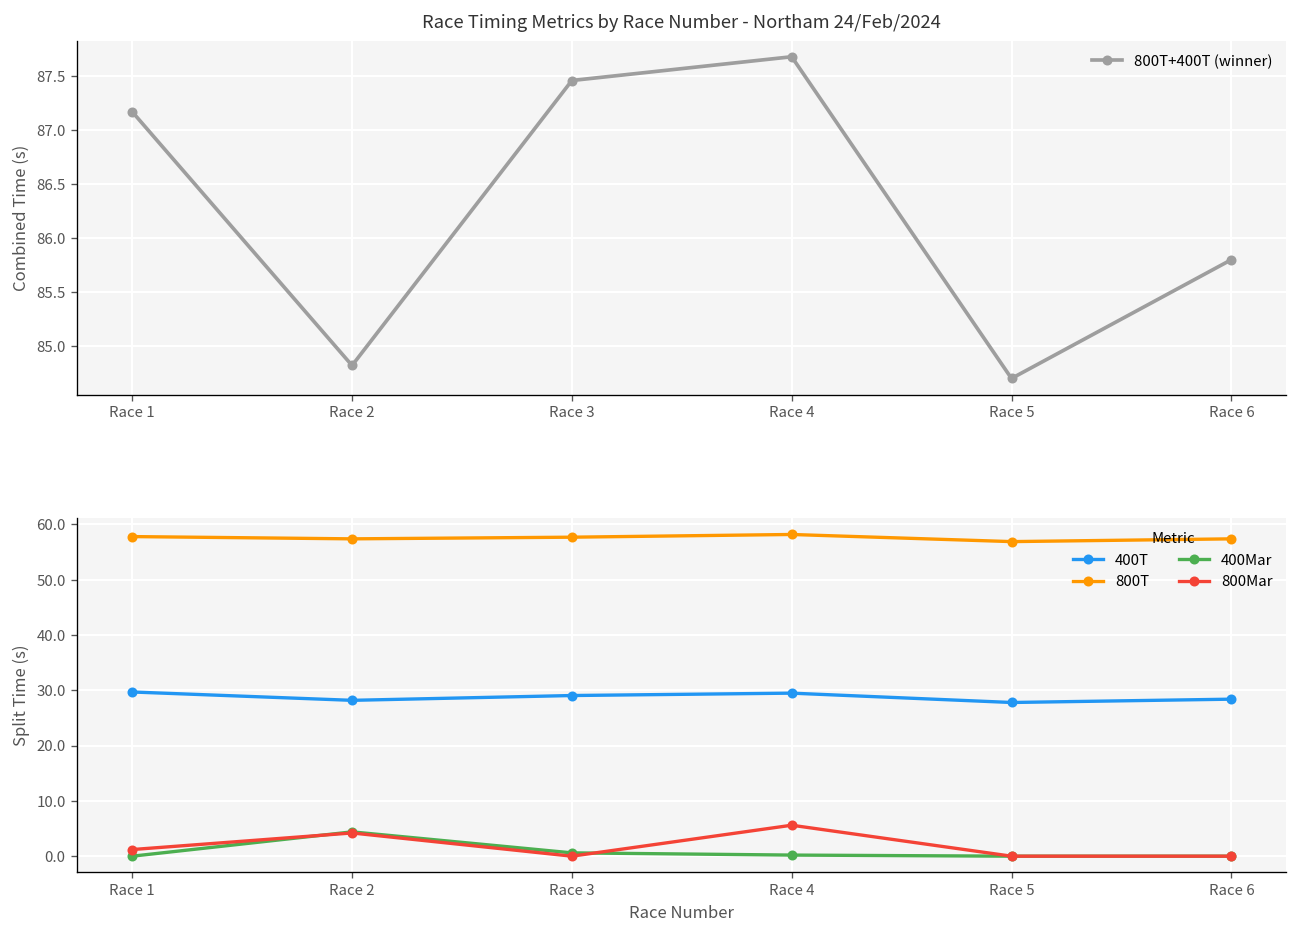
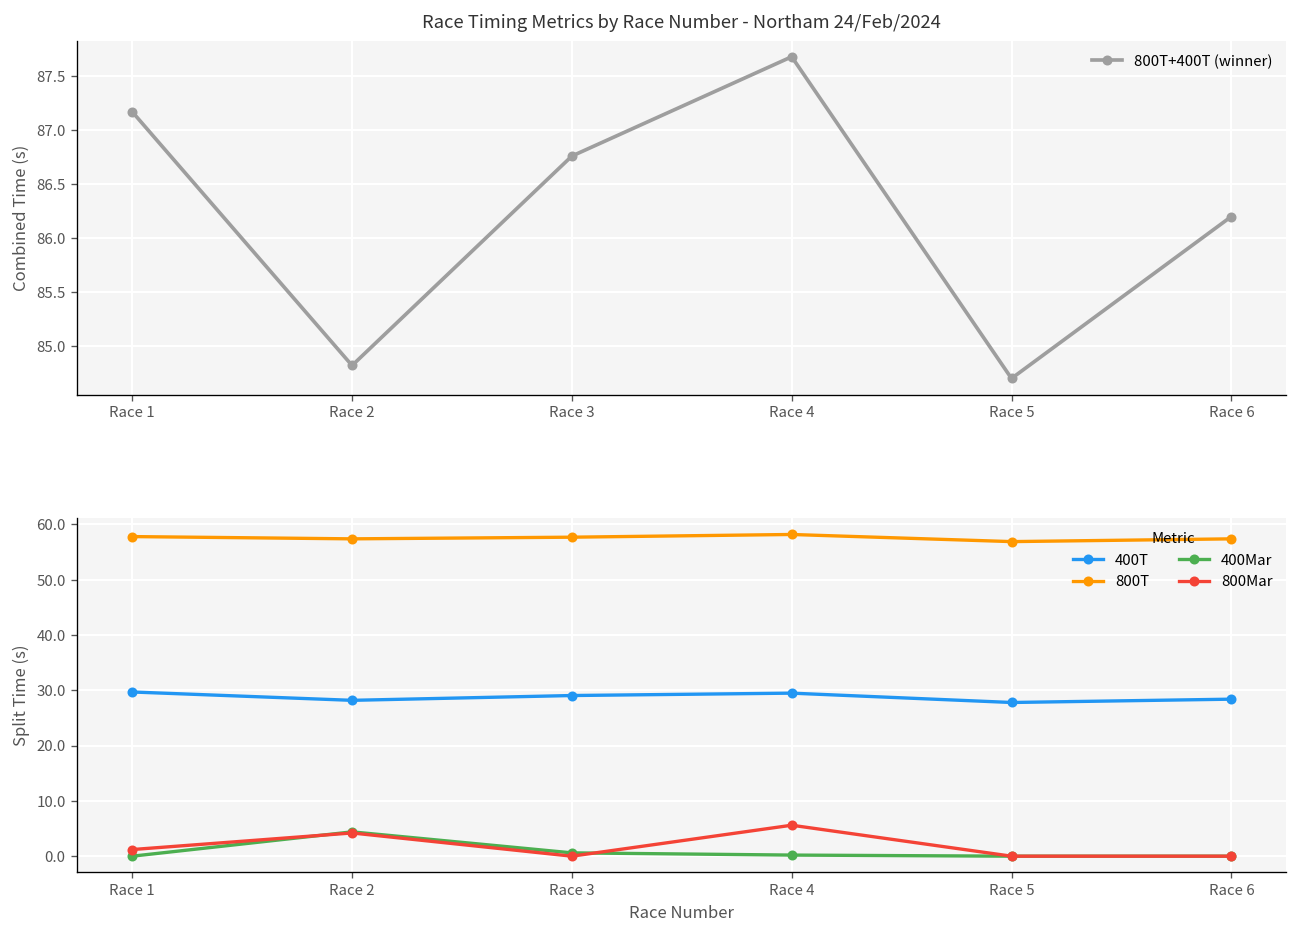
Race Timing Metrics by Race Number - Northam 24/Feb/2024, Race 3: 87.5 -> 86.8
Race Timing Metrics by Race Number - Northam 24/Feb/2024, Race 6: 85.8 -> 86.2
